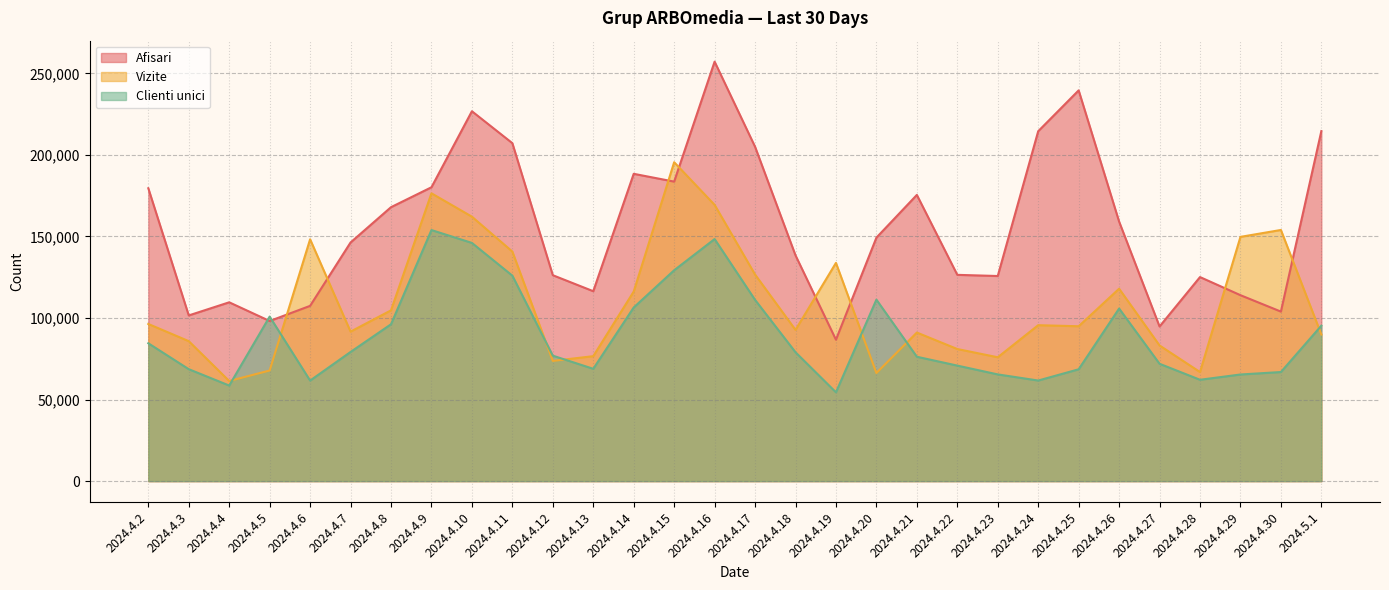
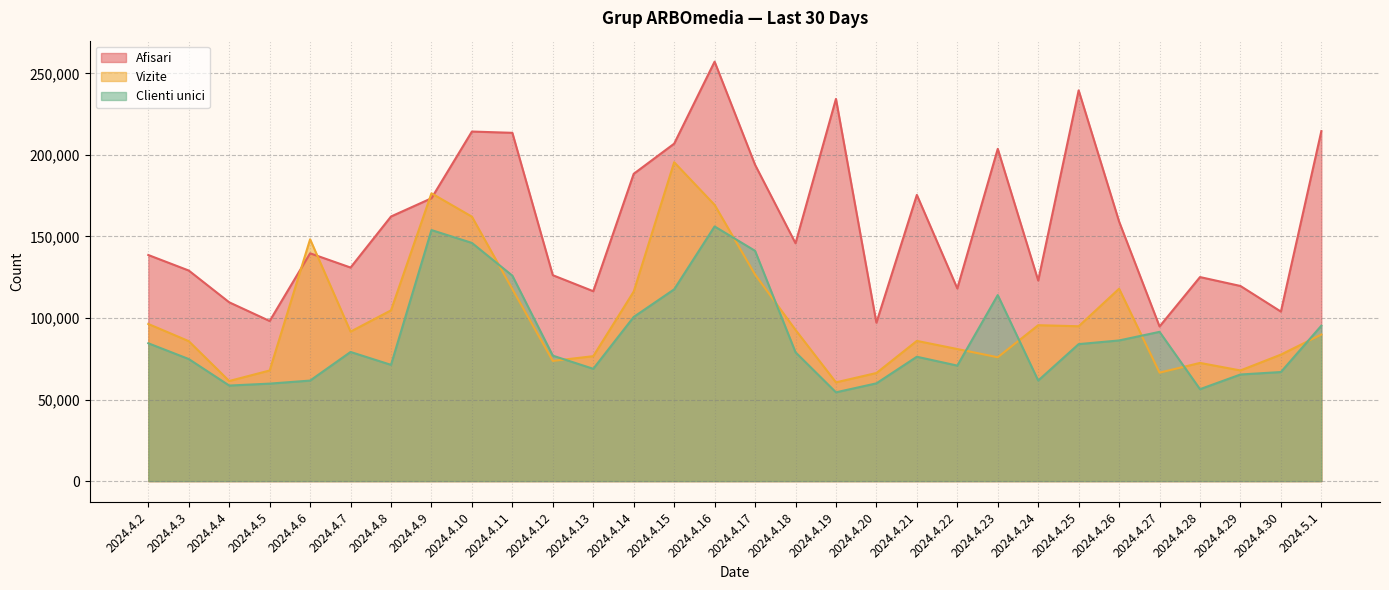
Afisari, 2024.4.2: 180,000 -> 139,000
Afisari, 2024.4.3: 102,000 -> 129,000
Clienti unici, 2024.4.3: 69,000 -> 75,000
Clienti unici, 2024.4.5: 101,000 -> 60,000
Afisari, 2024.4.6: 107,000 -> 140,000
Afisari, 2024.4.7: 146,000 -> 131,000
Afisari, 2024.4.8: 168,000 -> 162,000
Clienti unici, 2024.4.8: 96,000 -> 71,000
Afisari, 2024.4.9: 180,000 -> 173,000
Afisari, 2024.4.10: 227,000 -> 214,000
Afisari, 2024.4.11: 207,000 -> 214,000
Vizite, 2024.4.11: 141,000 -> 118,000
Clienti unici, 2024.4.14: 106,000 -> 101,000
Afisari, 2024.4.15: 184,000 -> 207,000
Clienti unici, 2024.4.15: 129,000 -> 118,000
Clienti unici, 2024.4.16: 148,000 -> 156,000
Afisari, 2024.4.17: 205,000 -> 194,000
Clienti unici, 2024.4.17: 111,000 -> 141,000
Afisari, 2024.4.18: 138,000 -> 146,000
Afisari, 2024.4.19: 87,000 -> 234,000
Vizite, 2024.4.19: 134,000 -> 61,000
Afisari, 2024.4.20: 149,000 -> 97,000
Clienti unici, 2024.4.20: 111,000 -> 60,000
Vizite, 2024.4.21: 91,000 -> 86,000
Afisari, 2024.4.22: 126,000 -> 118,000
Afisari, 2024.4.23: 126,000 -> 204,000
Clienti unici, 2024.4.23: 65,000 -> 114,000
Afisari, 2024.4.24: 215,000 -> 123,000
Clienti unici, 2024.4.25: 69,000 -> 84,000
Clienti unici, 2024.4.26: 106,000 -> 86,000
Vizite, 2024.4.27: 83,000 -> 67,000
Clienti unici, 2024.4.27: 72,000 -> 92,000
Vizite, 2024.4.28: 67,000 -> 72,000
Clienti unici, 2024.4.28: 62,000 -> 56,000
Afisari, 2024.4.29: 114,000 -> 120,000
Vizite, 2024.4.29: 150,000 -> 68,000
Vizite, 2024.4.30: 154,000 -> 78,000
